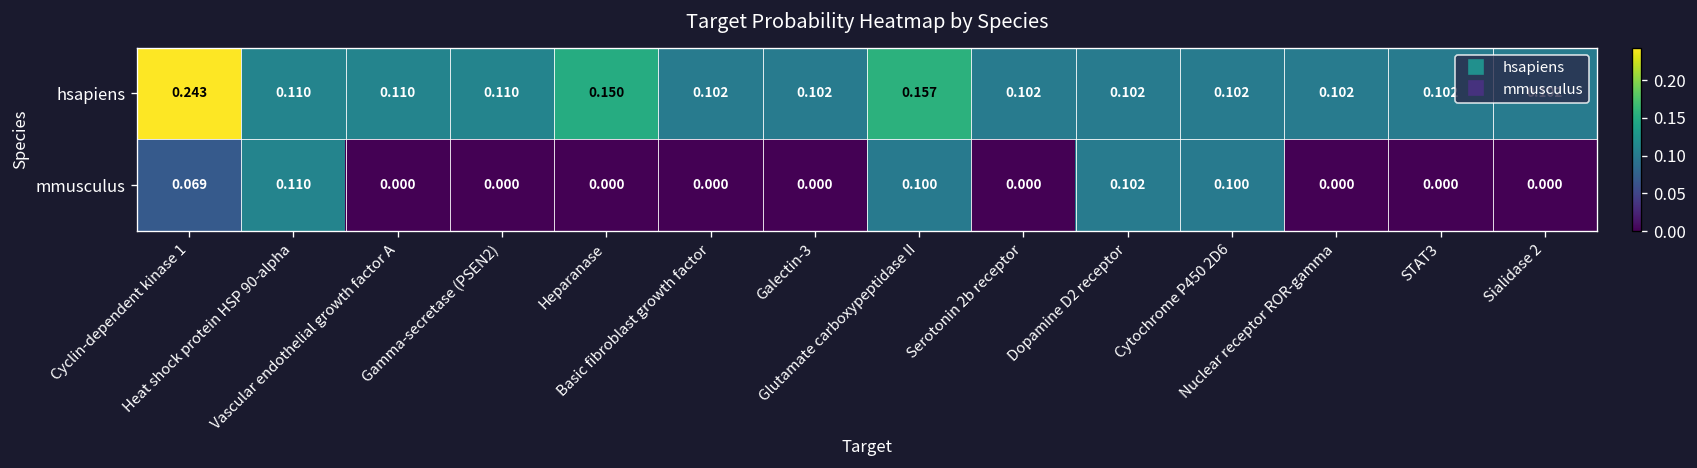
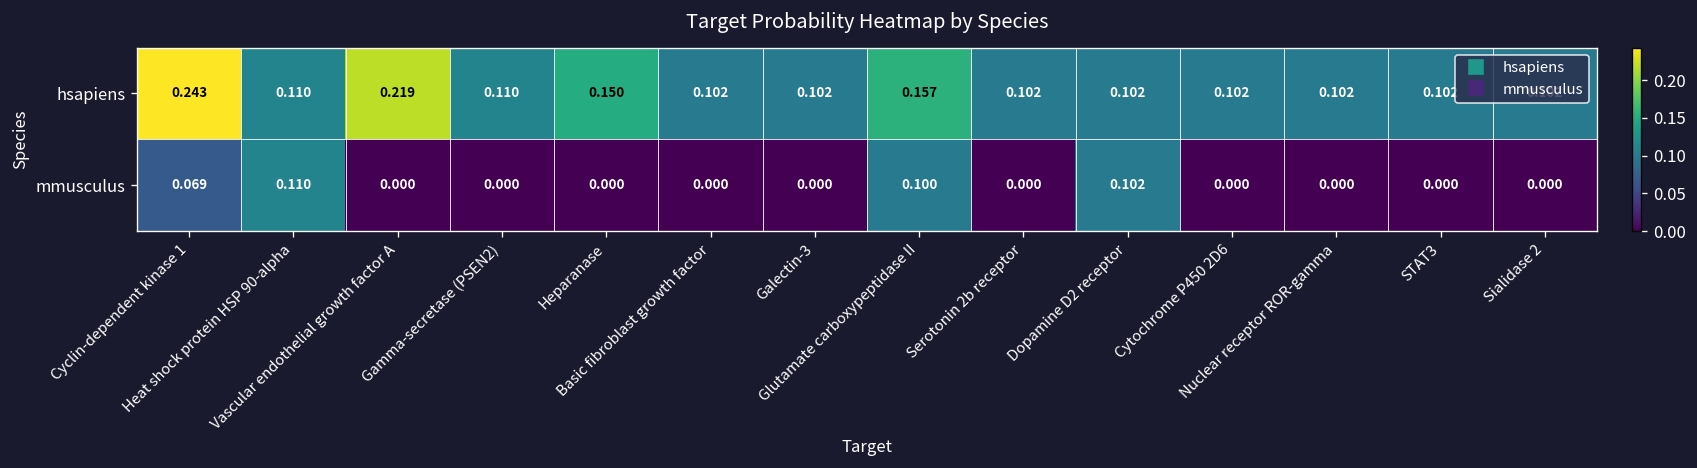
hsapiens, Vascular endothelial growth factor A: 0.110 -> 0.219
mmusculus, Cytochrome P450 2D6: 0.100 -> 0.000
